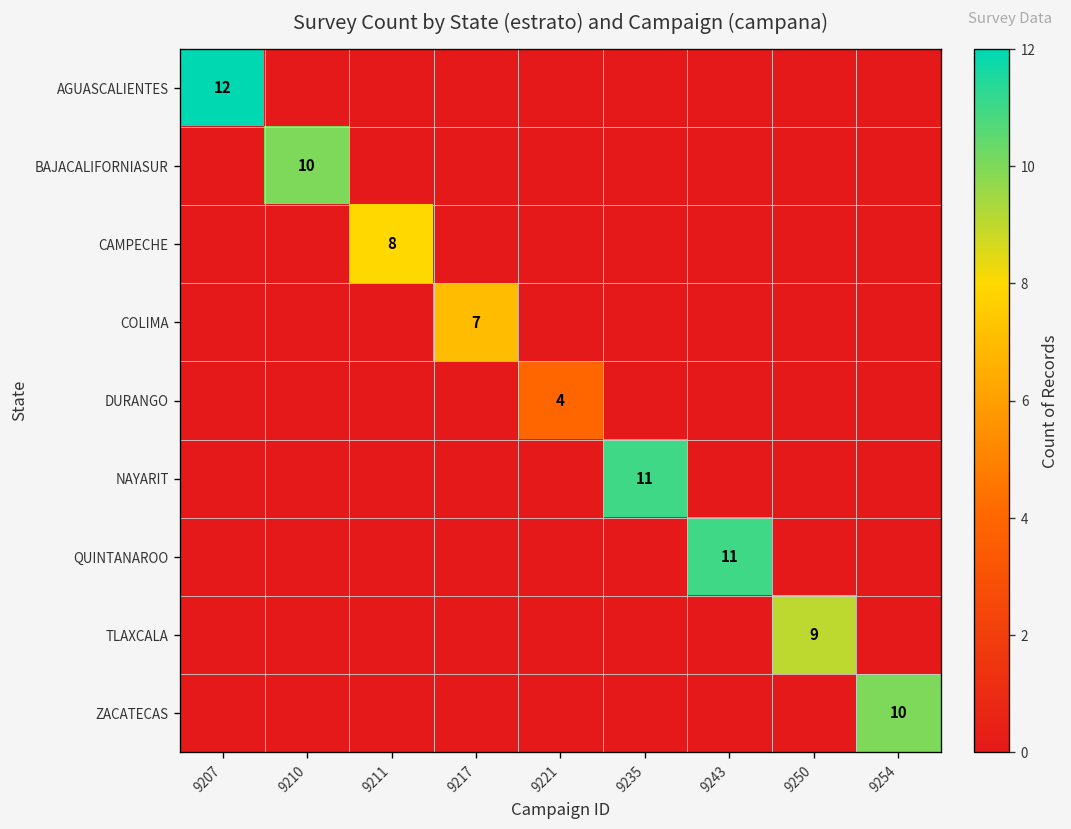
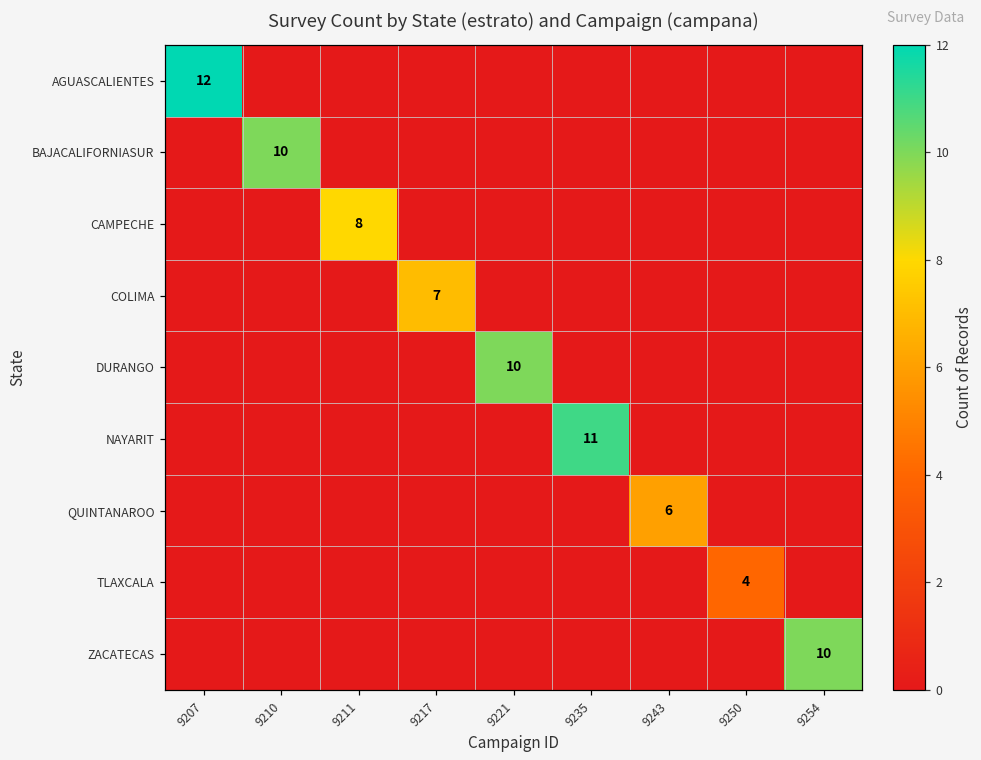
DURANGO, 9221: 4 -> 10
QUINTANAROO, 9243: 11 -> 6
TLAXCALA, 9250: 9 -> 4
